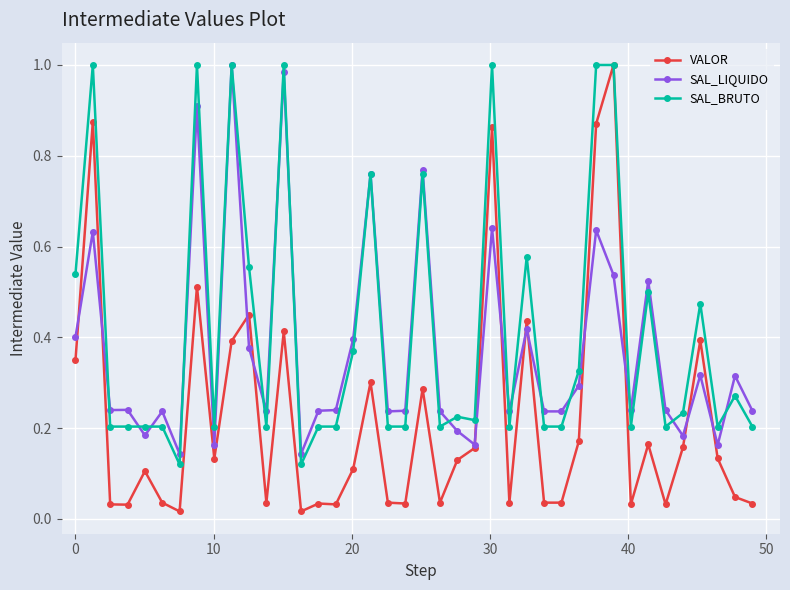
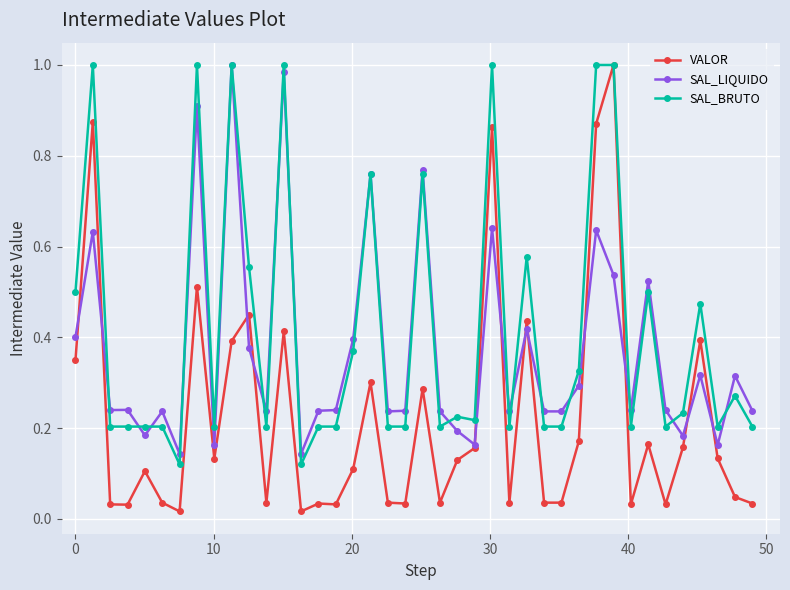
SAL_BRUTO, 0: 0.54 -> 0.50
